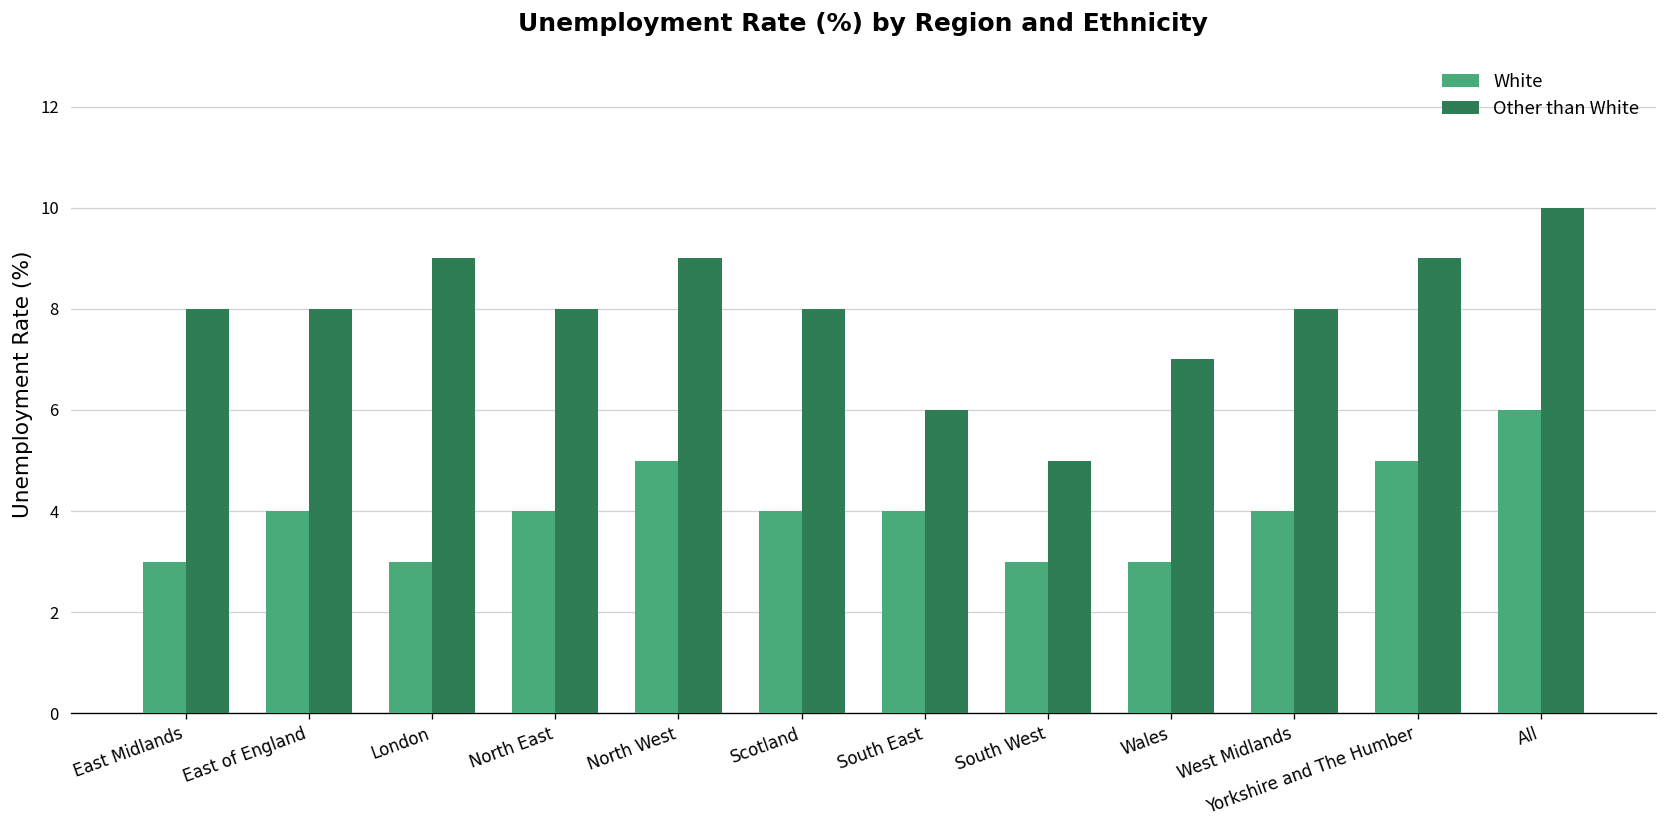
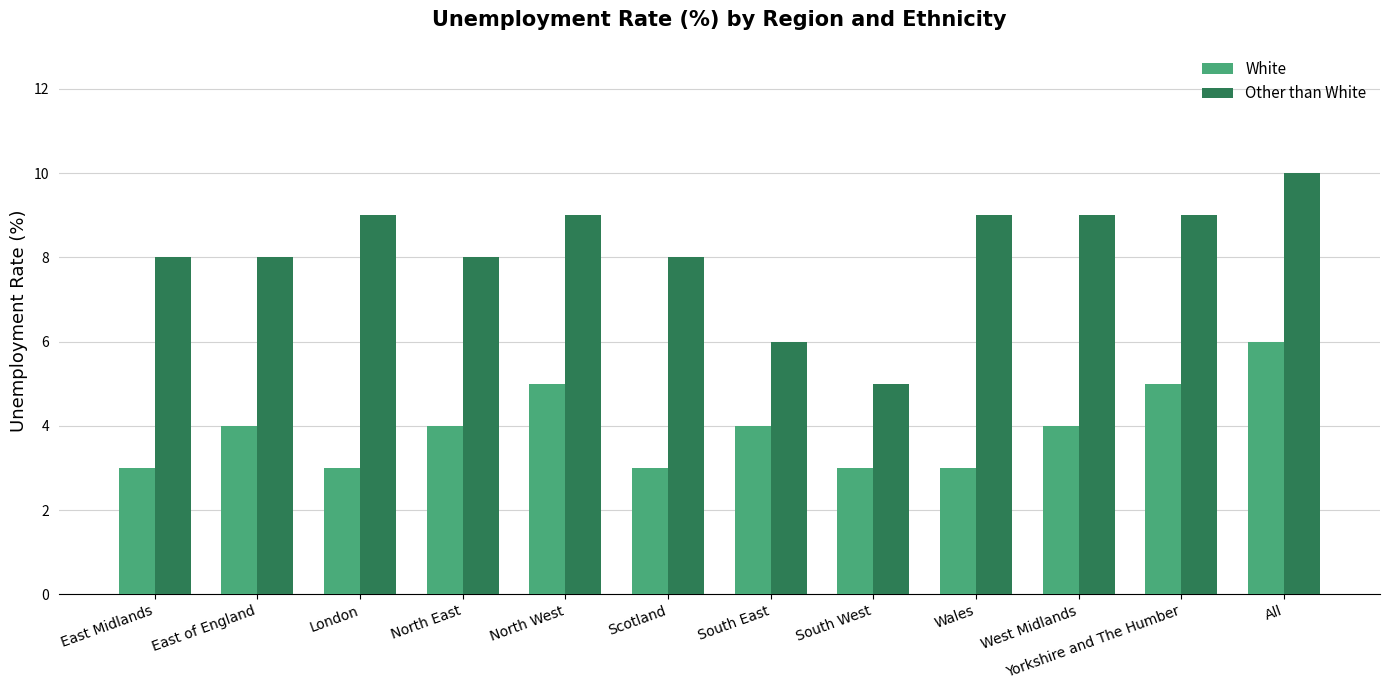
White, Scotland: 4 -> 3
Other than White, Wales: 7 -> 9
Other than White, West Midlands: 8 -> 9
